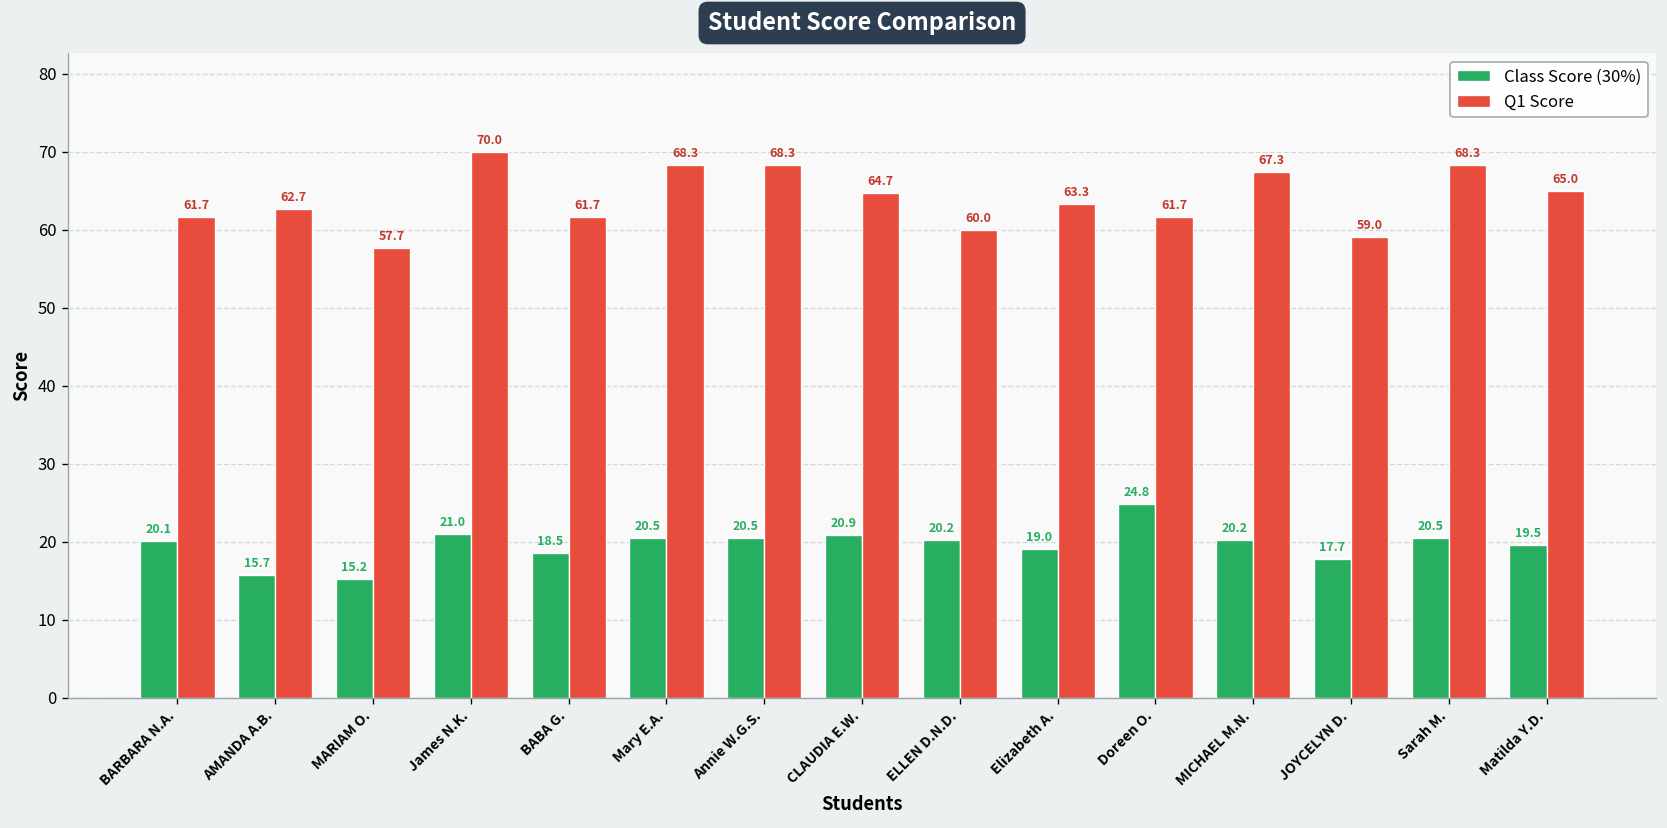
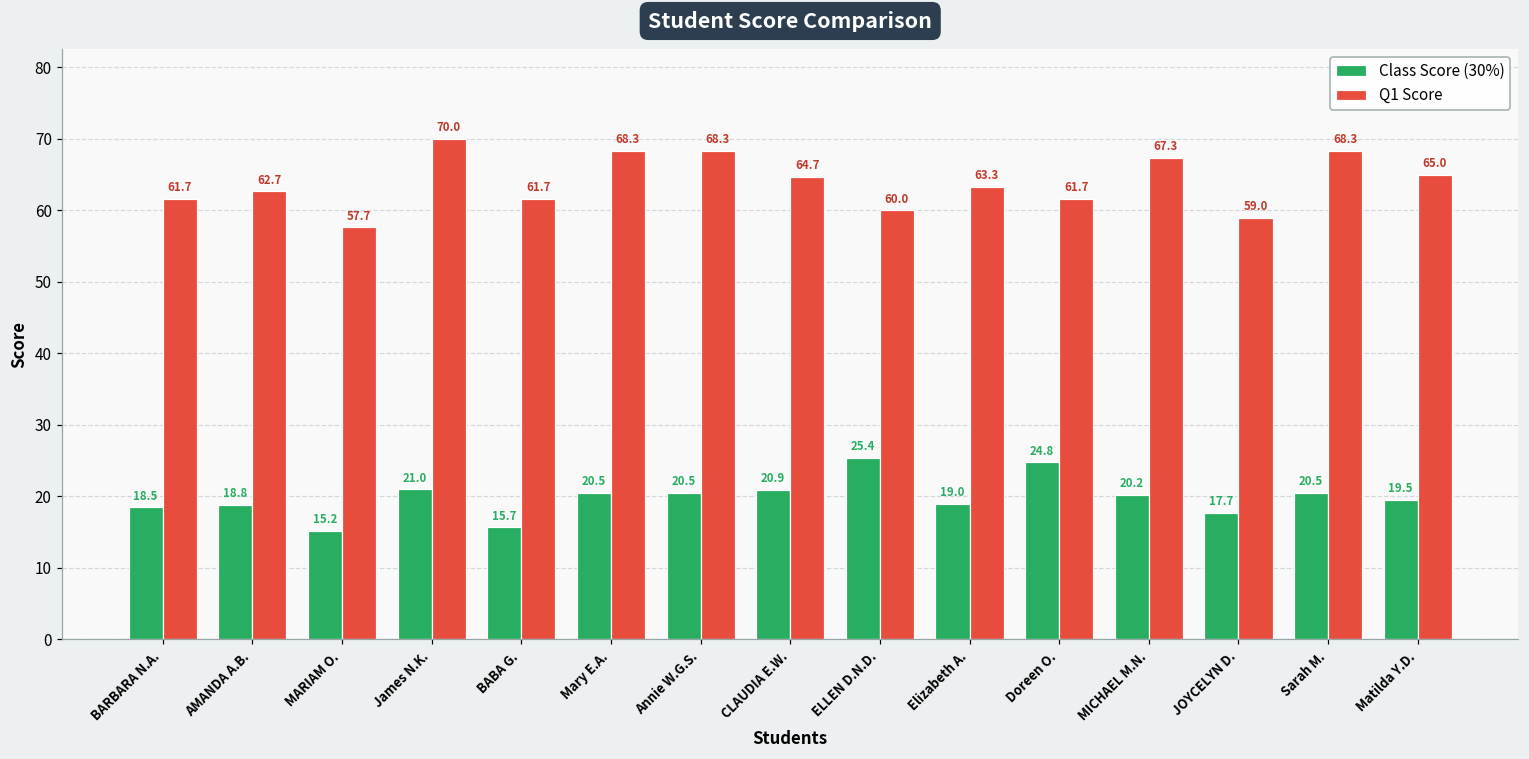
Class Score (30%), BARBARA N.A.: 20.1 -> 18.5
Class Score (30%), AMANDA A.B.: 15.7 -> 18.8
Class Score (30%), BABA G.: 18.5 -> 15.7
Class Score (30%), ELLEN D.N.D.: 20.2 -> 25.4
